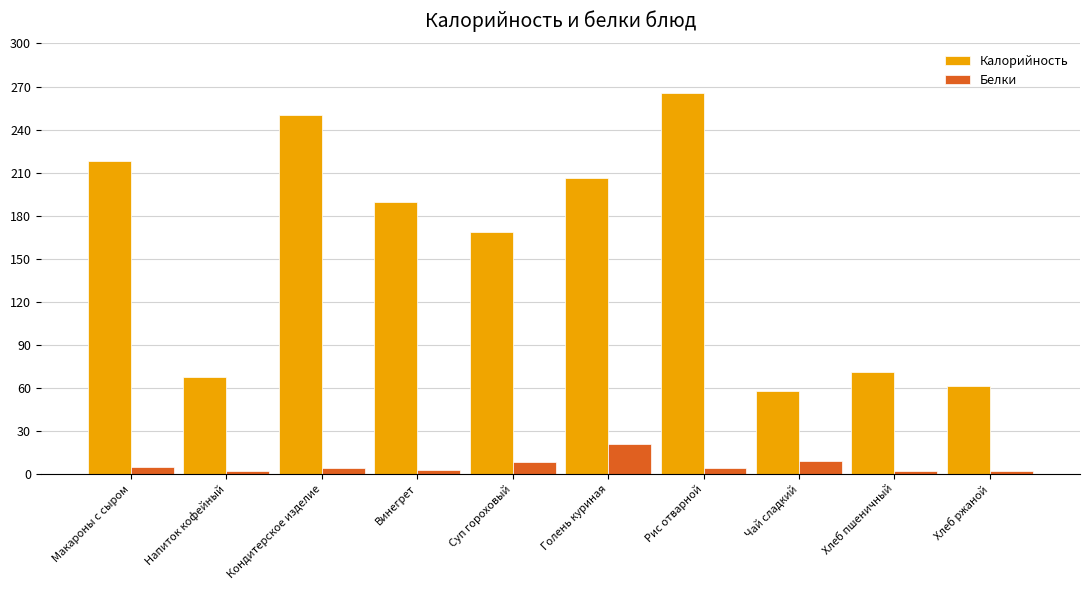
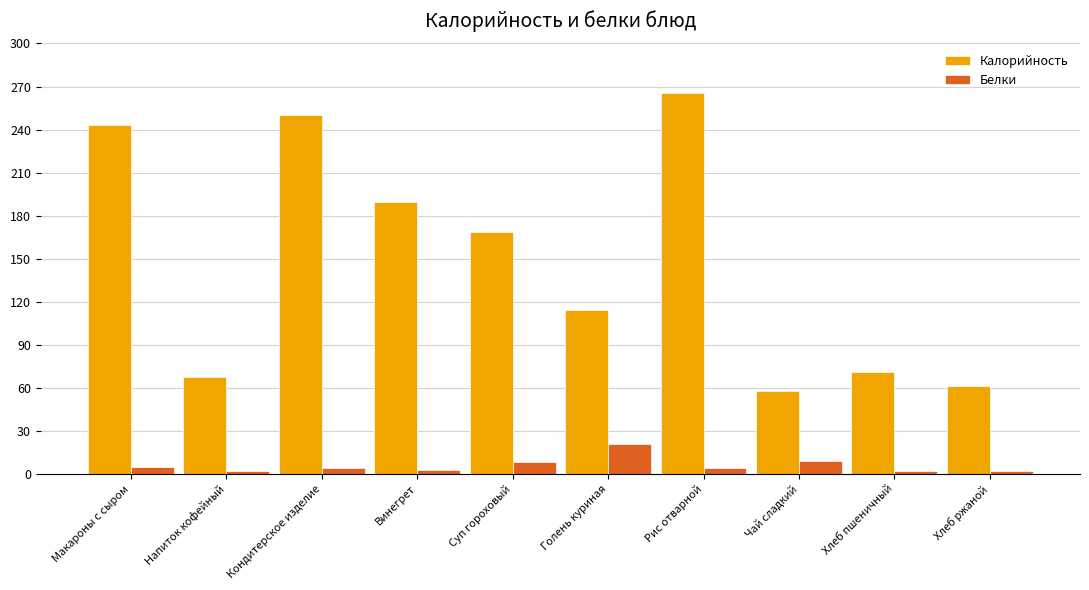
Калорийность, Макароны с сыром: 218 -> 243
Калорийность, Голень куриная: 206 -> 114
